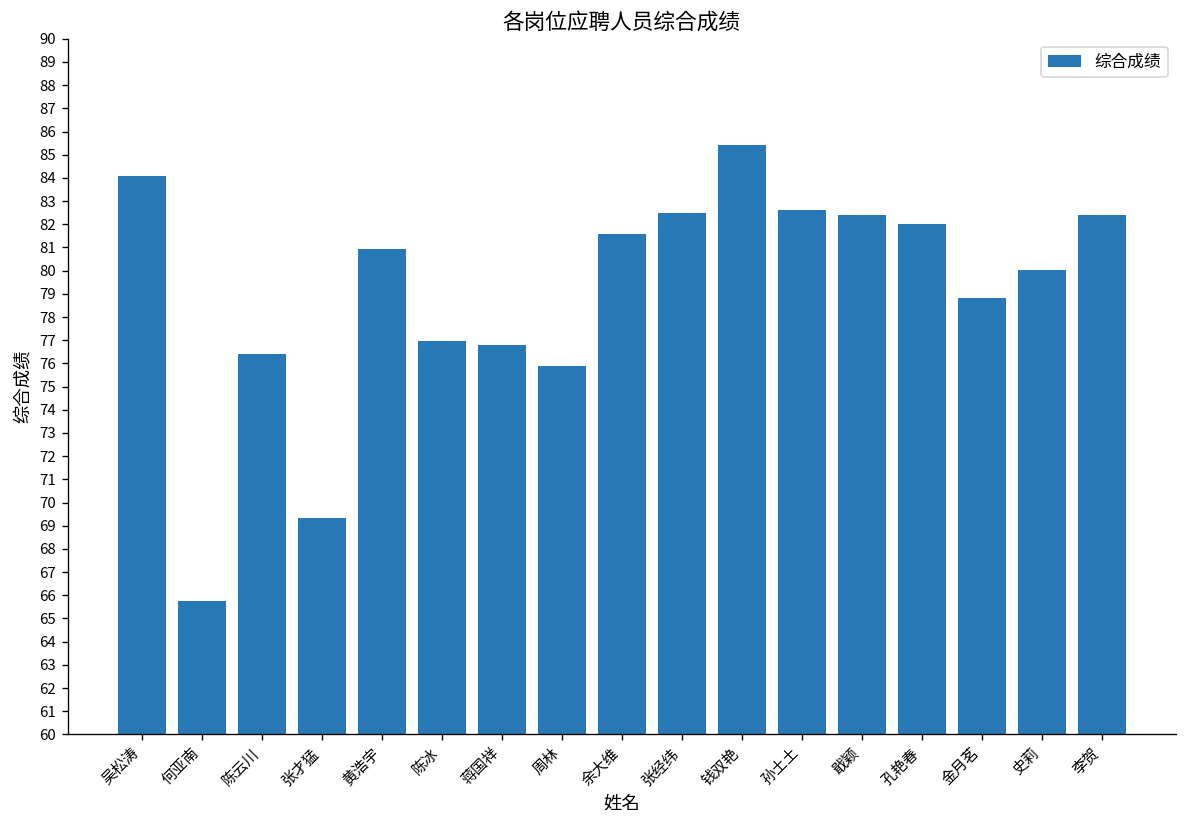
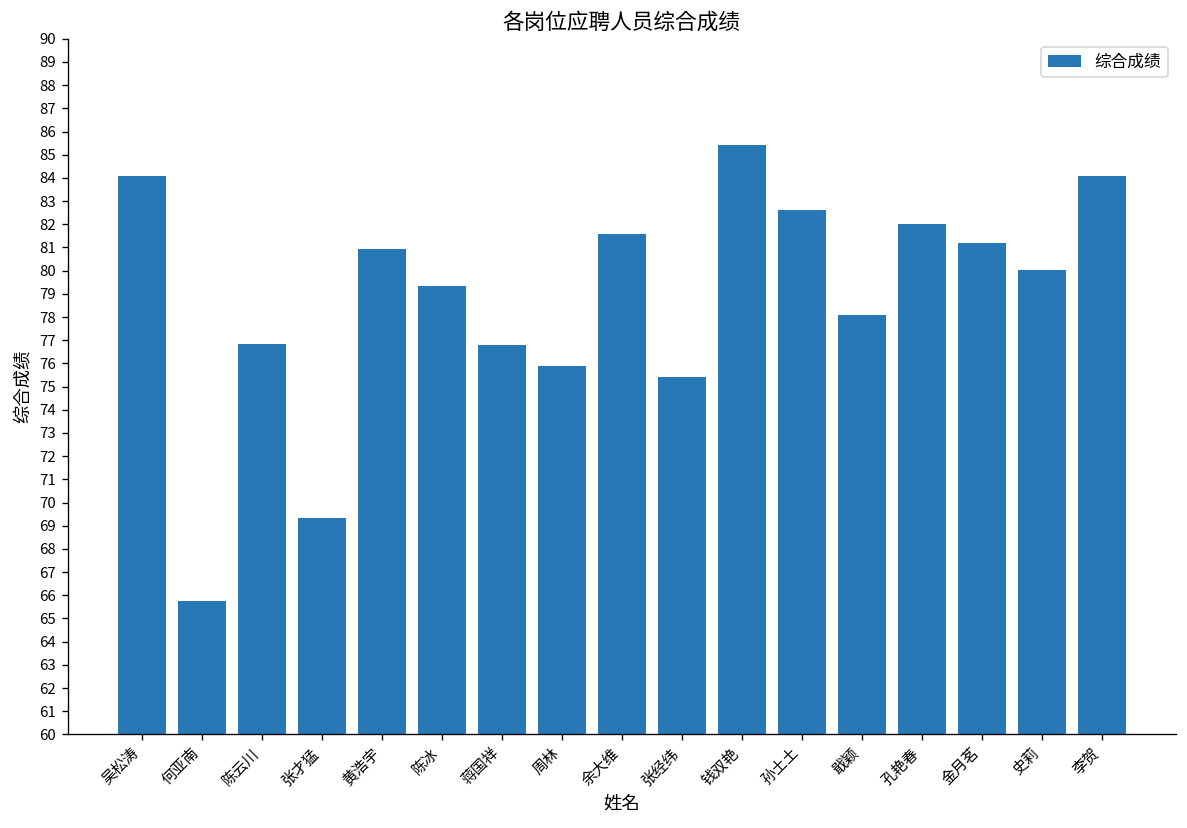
陈云川: 76.4 -> 76.8
陈冰: 77.0 -> 79.4
张经纬: 82.5 -> 75.4
戢颖: 82.4 -> 78.1
金月茗: 78.8 -> 81.2
李贺: 82.4 -> 84.1
